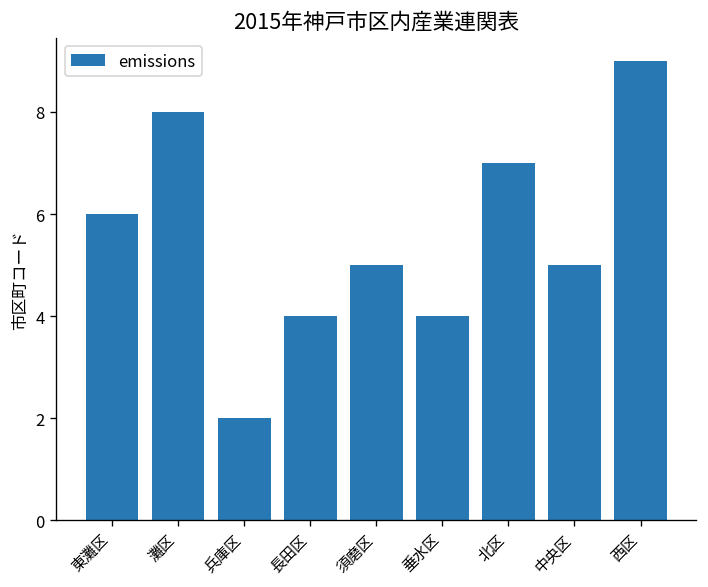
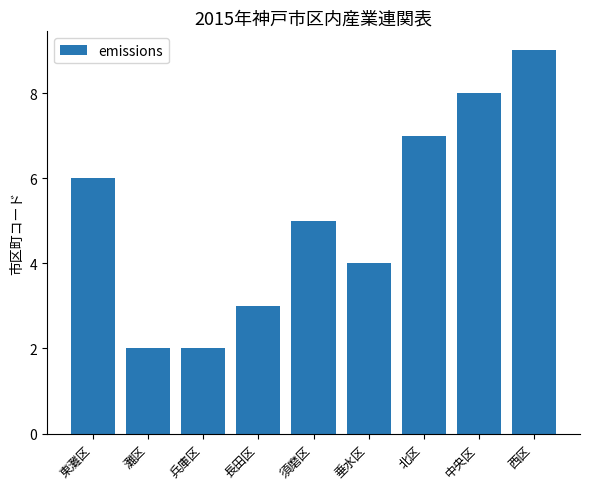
灘区: 8 -> 2
長田区: 4 -> 3
中央区: 5 -> 8
